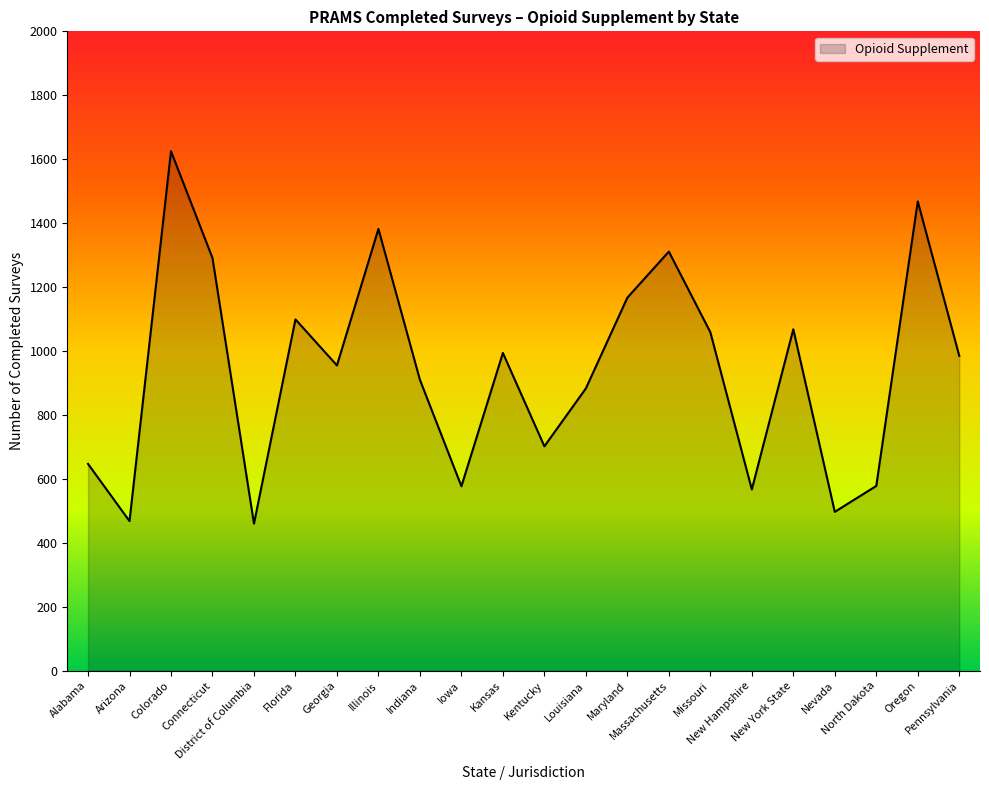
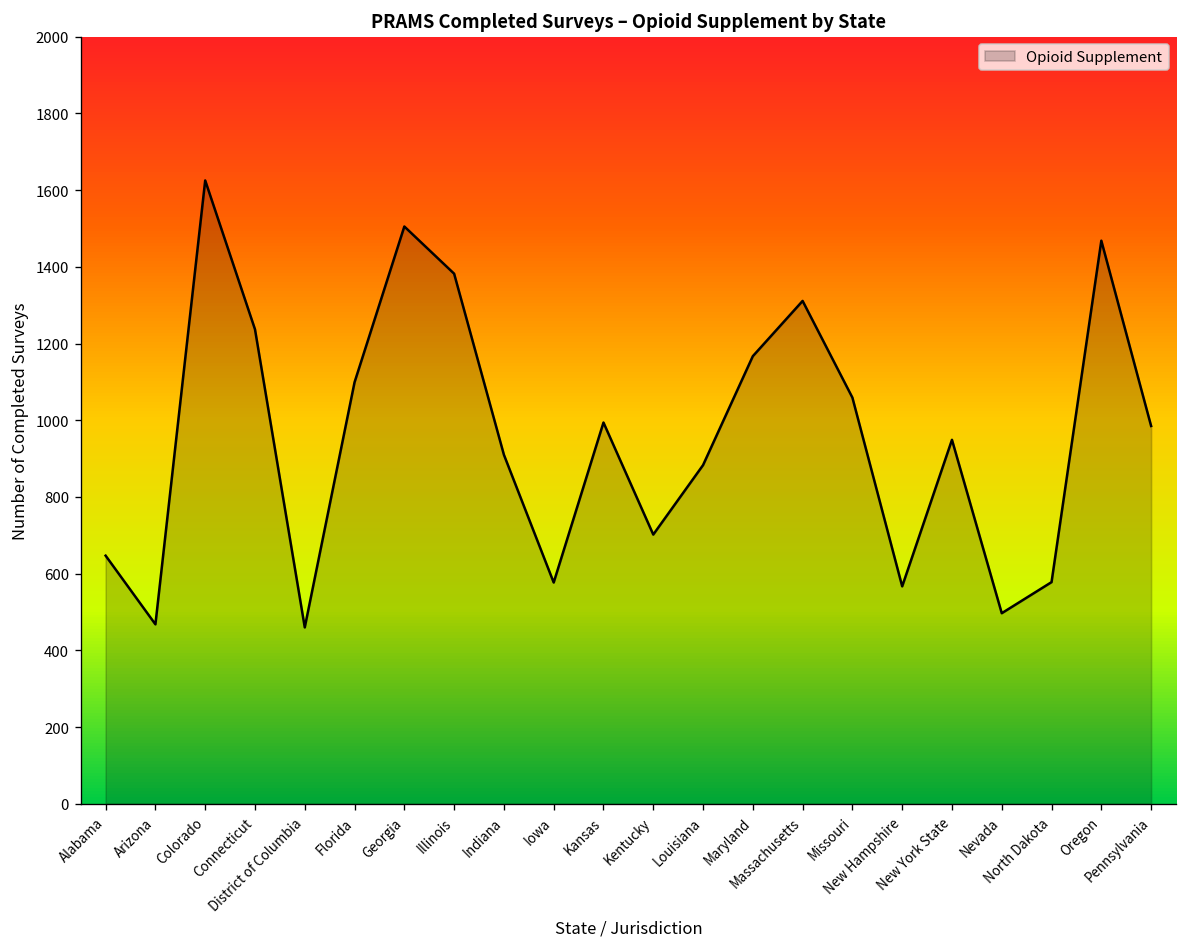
Connecticut: 1290 -> 1240
Georgia: 960 -> 1510
New York State: 1070 -> 950
